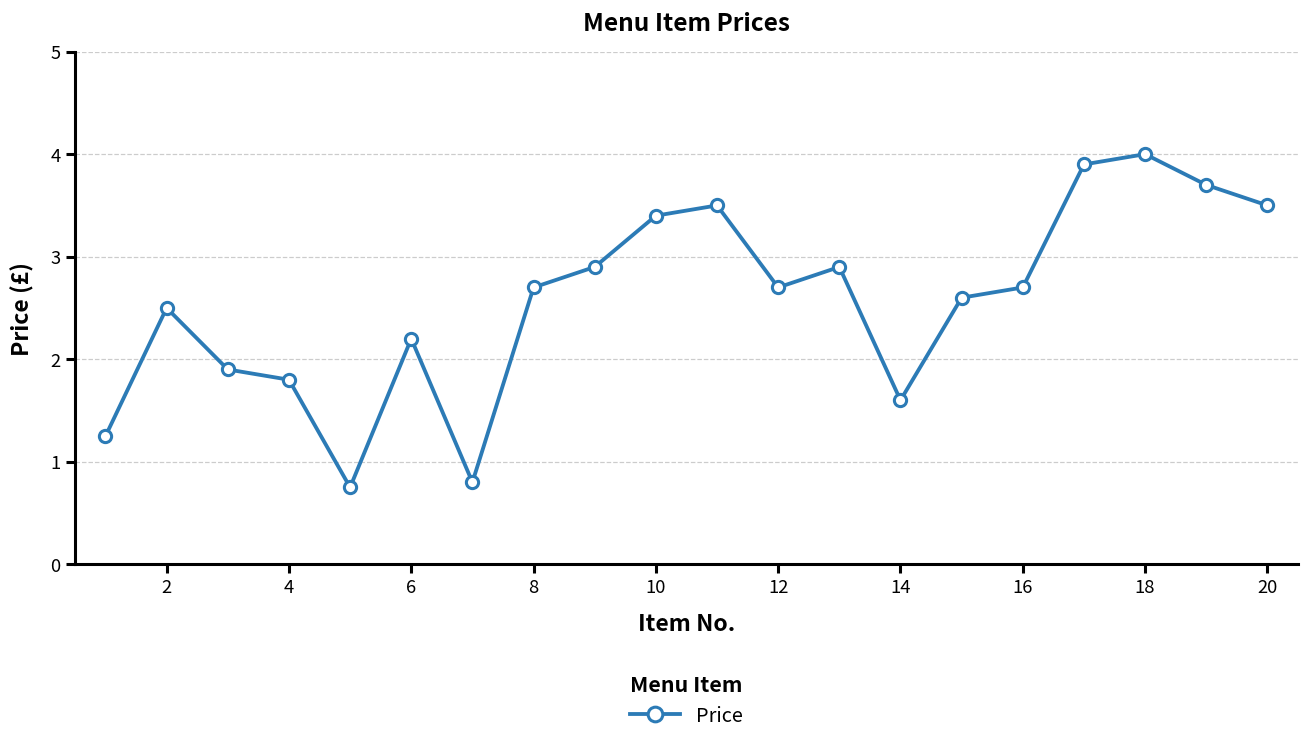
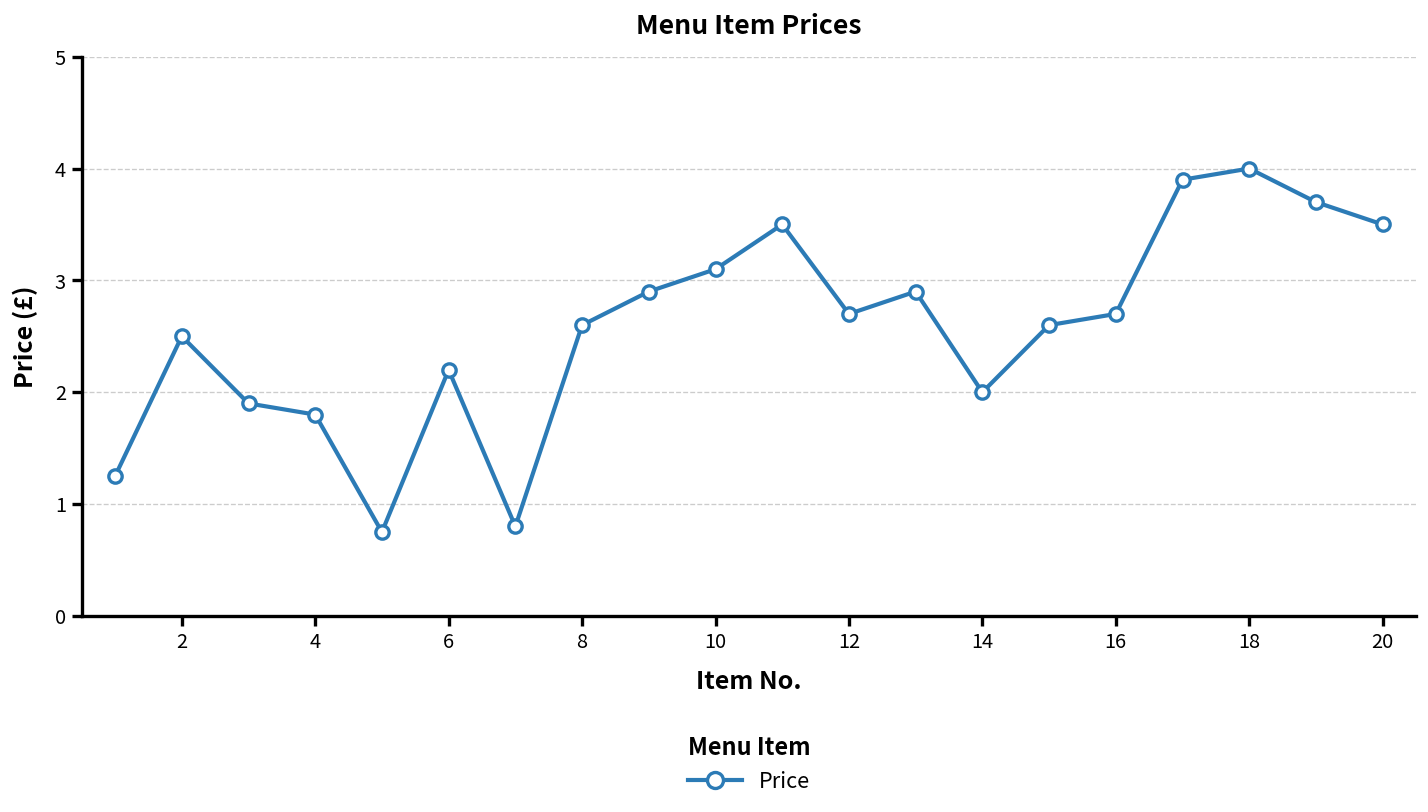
8: 2.7 -> 2.6
10: 3.4 -> 3.1
14: 1.6 -> 2.0
